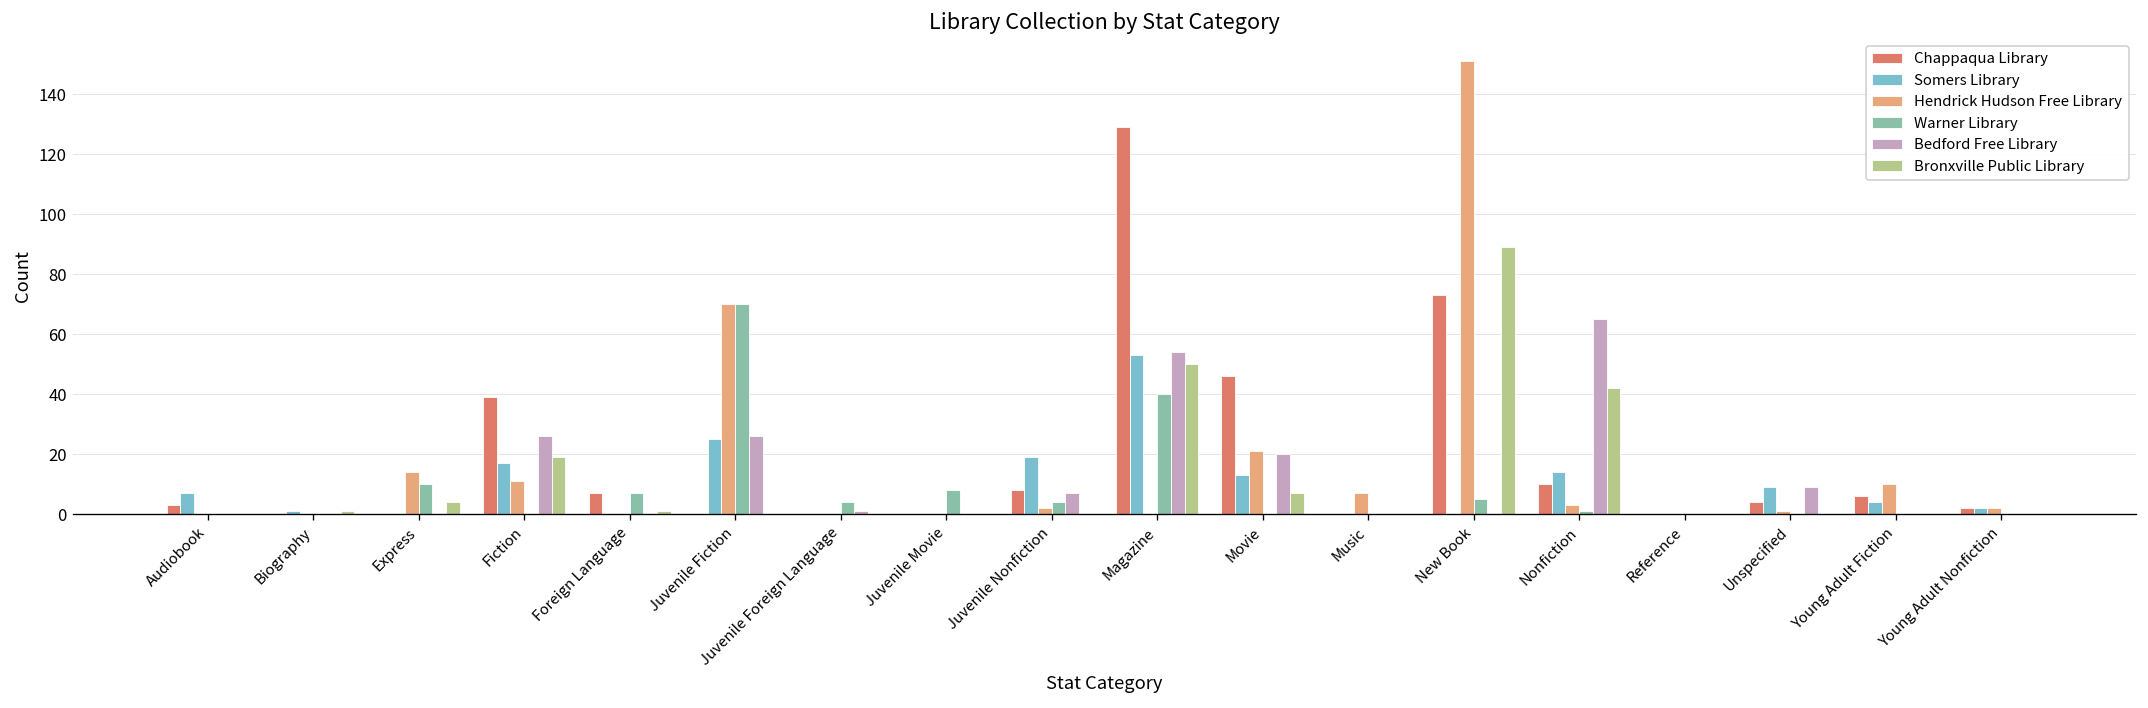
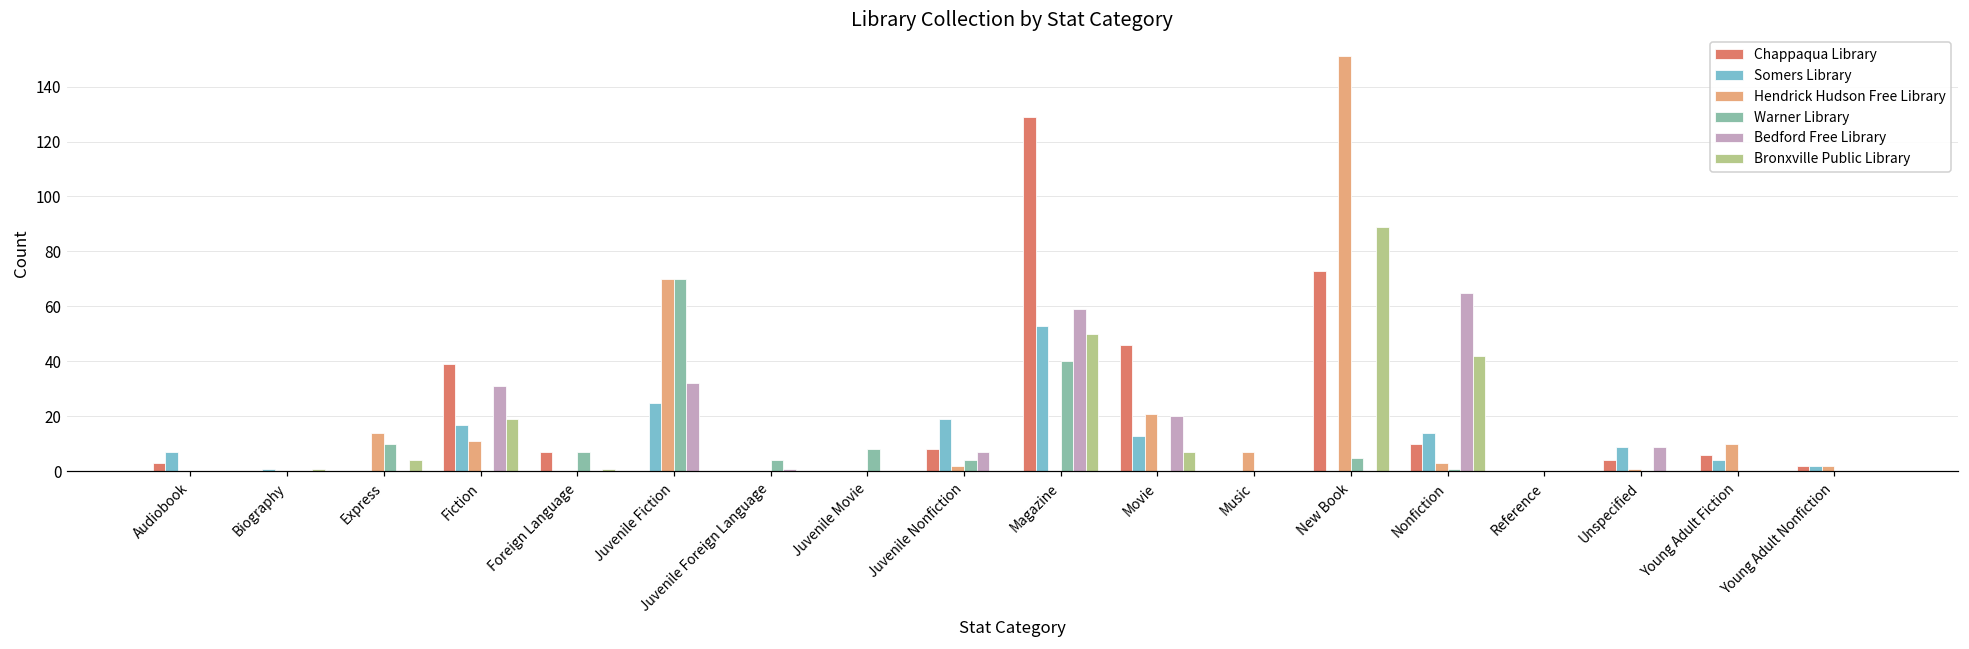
Bedford Free Library, Fiction: 26 -> 31
Bedford Free Library, Juvenile Fiction: 26 -> 32
Bedford Free Library, Magazine: 54 -> 59
